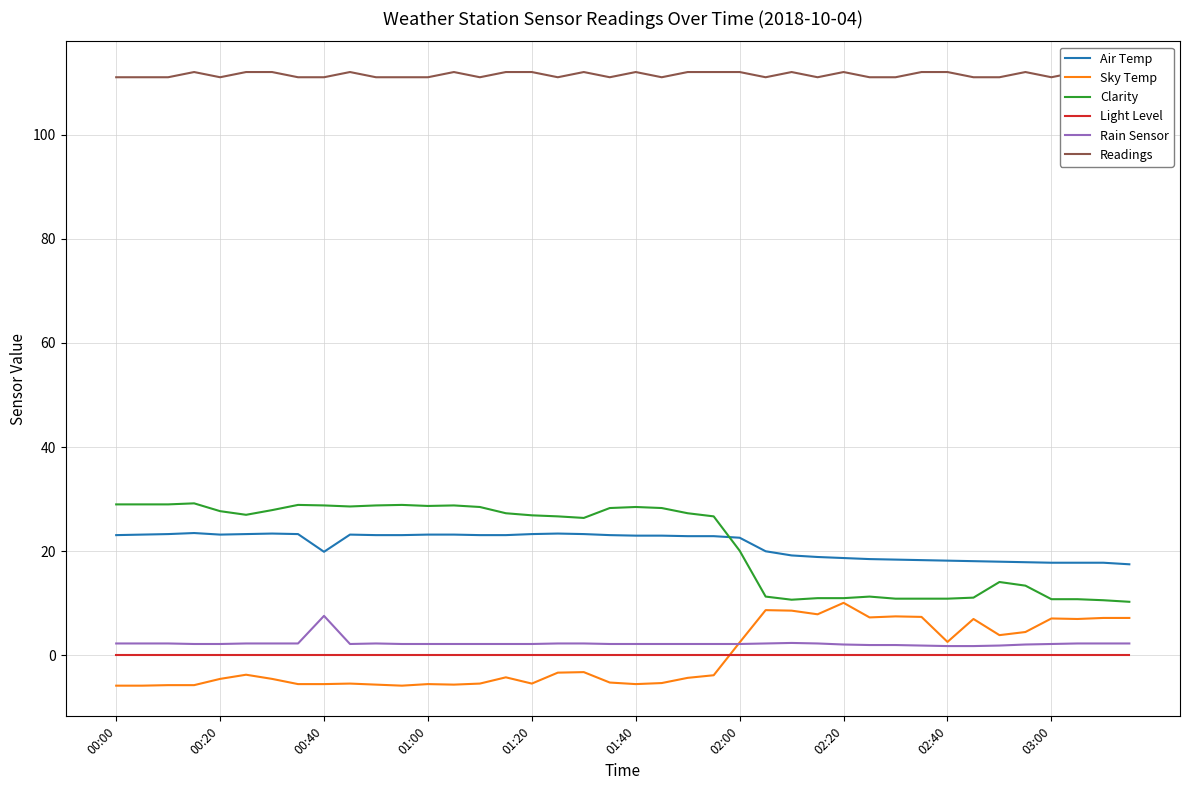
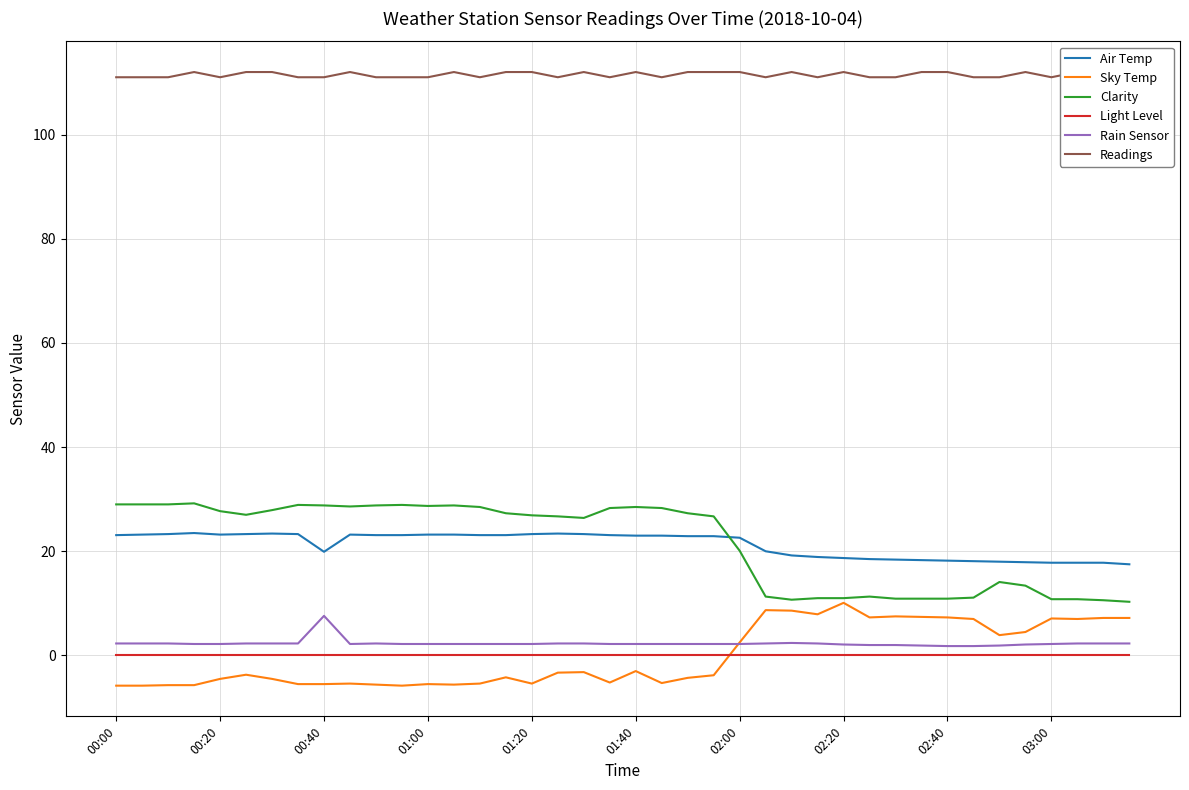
Sky Temp, 01:40: -6 -> -3
Sky Temp, 02:40: 3 -> 7
